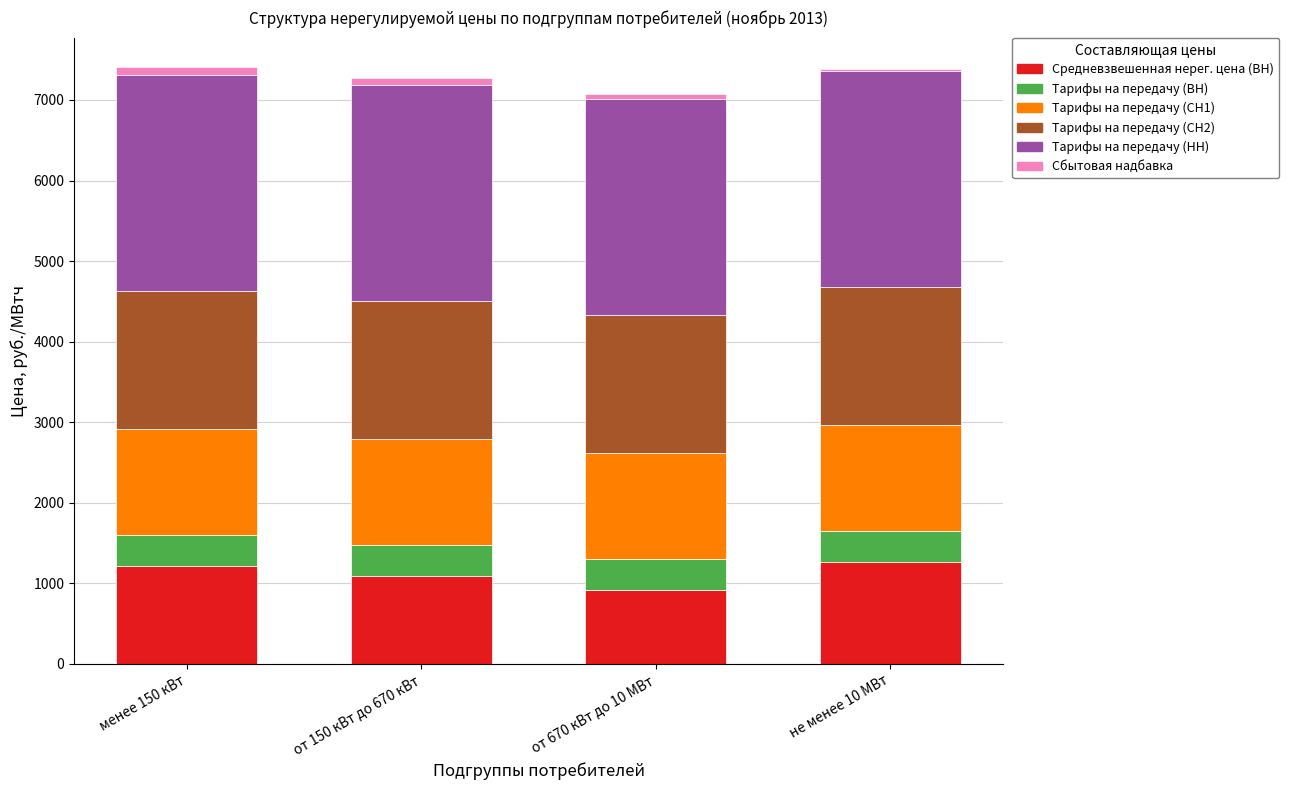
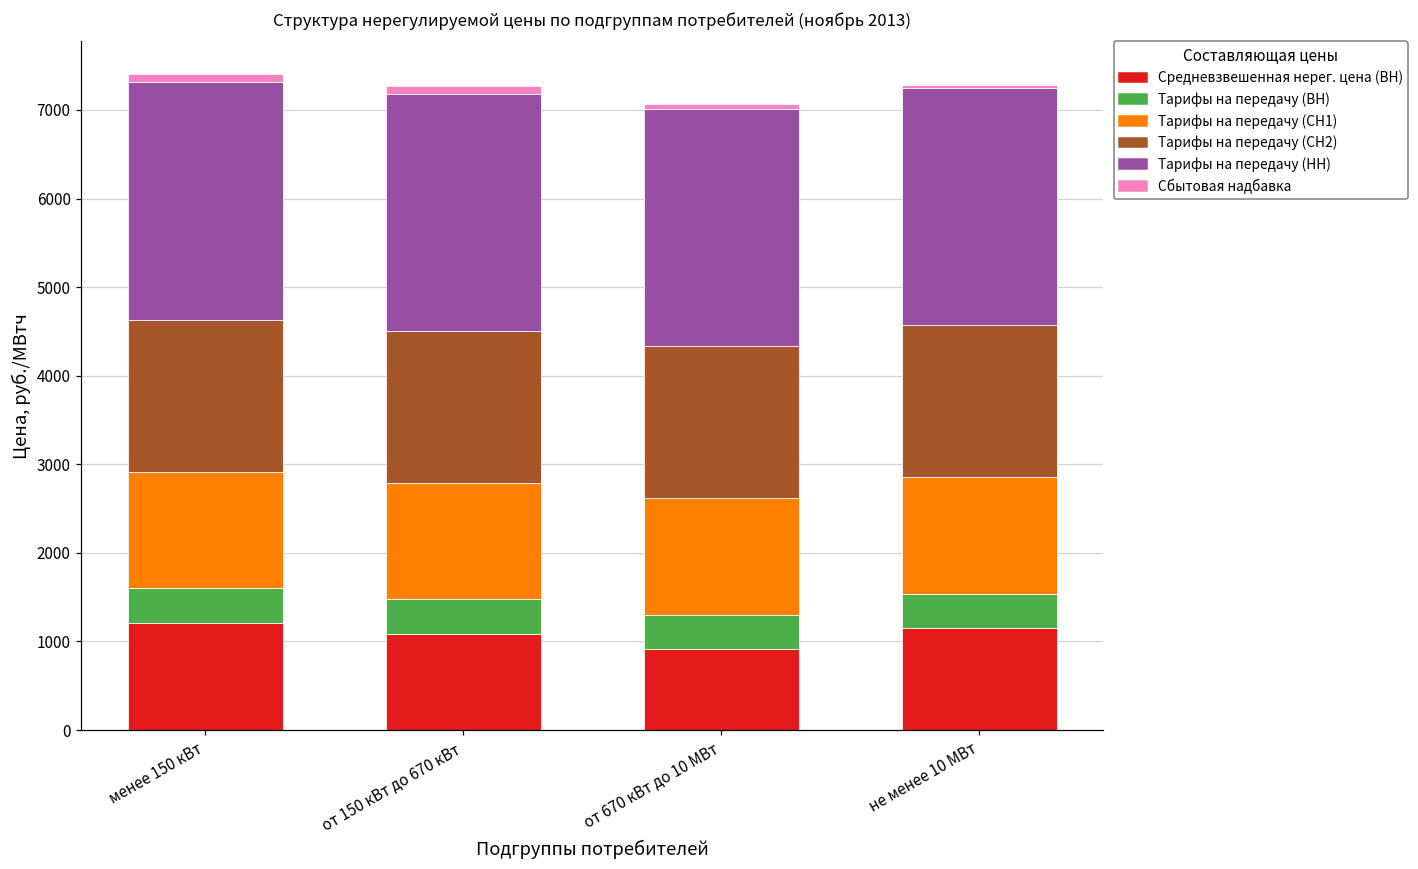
Средневзвешенная нерег. цена (ВН), не менее 10 МВт: 1300 -> 1200
